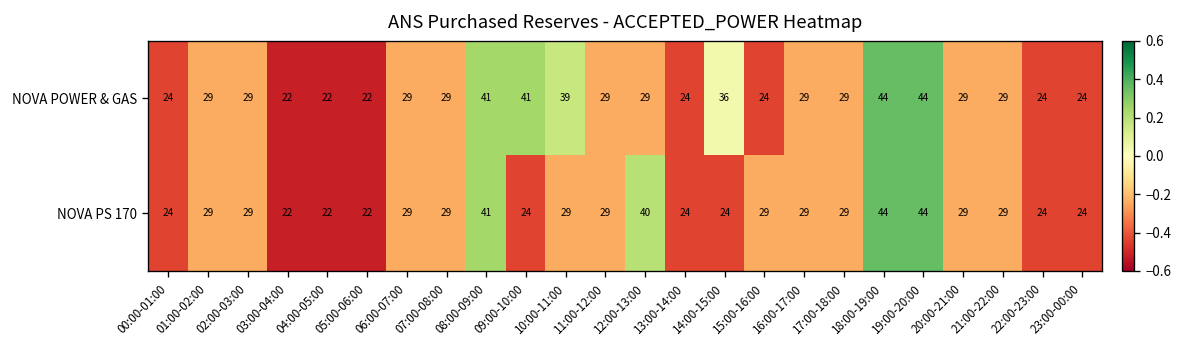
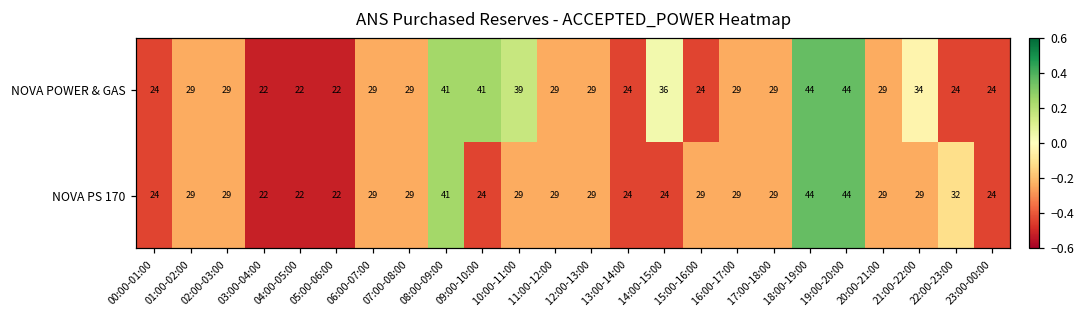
NOVA POWER & GAS, 21:00-22:00: 29 -> 34
NOVA PS 170, 12:00-13:00: 40 -> 29
NOVA PS 170, 22:00-23:00: 24 -> 32
